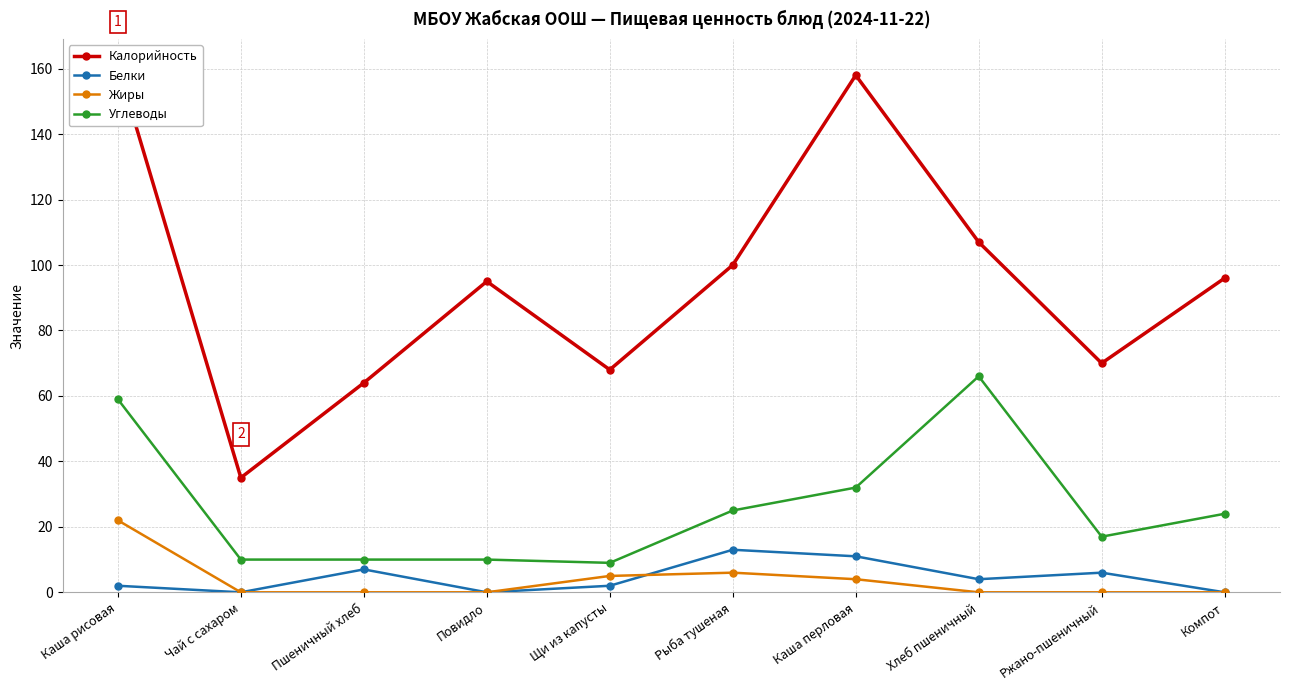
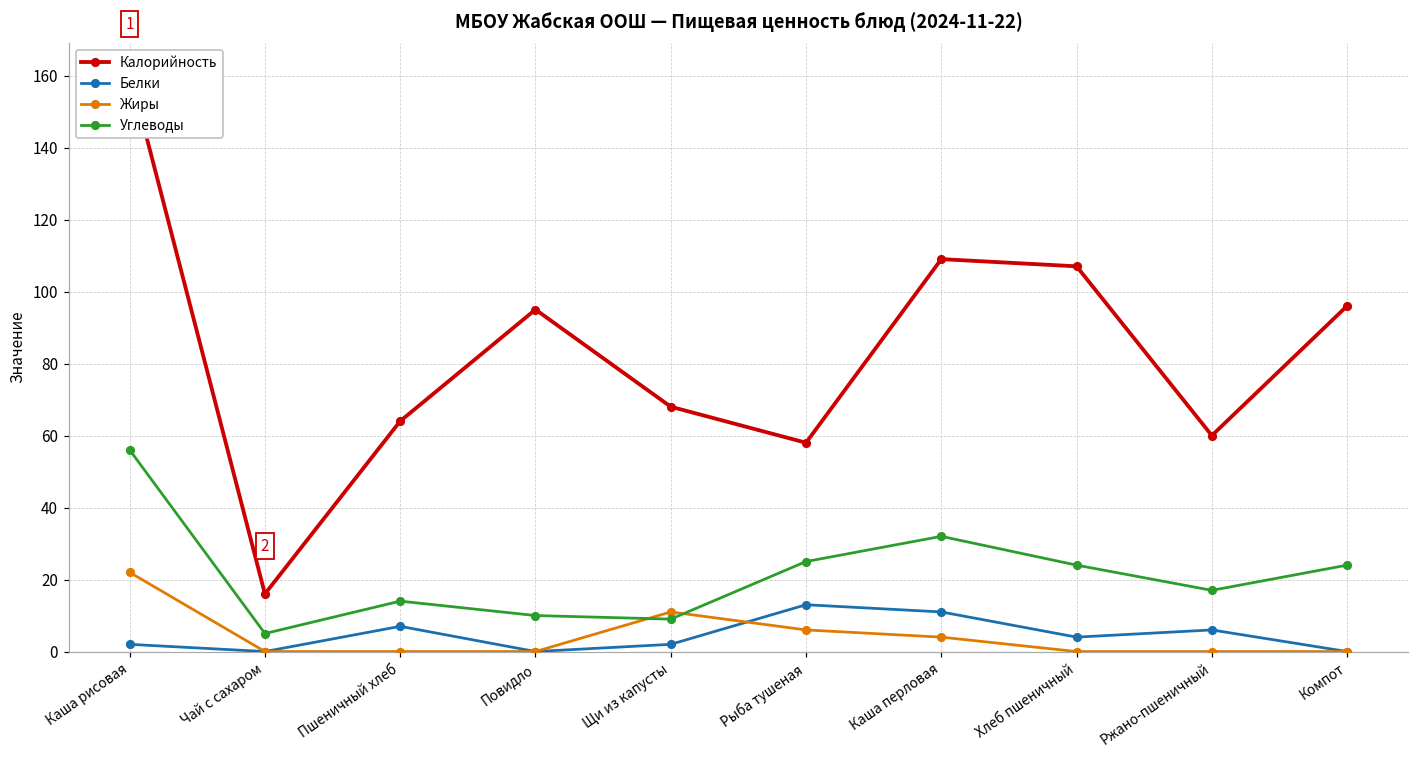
Углеводы, Каша рисовая: 59 -> 56
Калорийность, Чай с сахаром: 35 -> 16
Углеводы, Чай с сахаром: 10 -> 5
Углеводы, Пшеничный хлеб: 10 -> 14
Жиры, Щи из капусты: 5 -> 11
Калорийность, Рыба тушеная: 100 -> 58
Калорийность, Каша перловая: 158 -> 109
Углеводы, Хлеб пшеничный: 66 -> 24
Калорийность, Ржано-пшеничный: 70 -> 60
